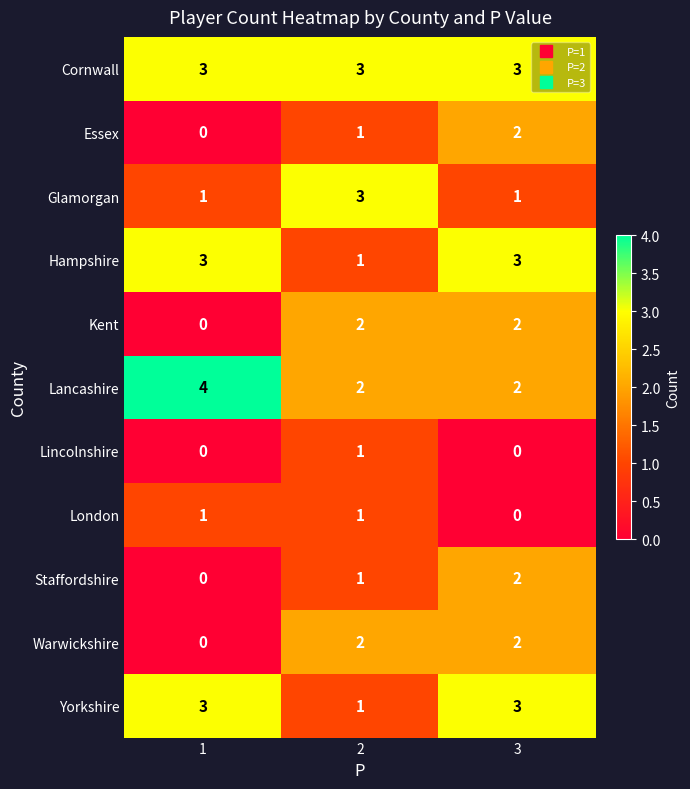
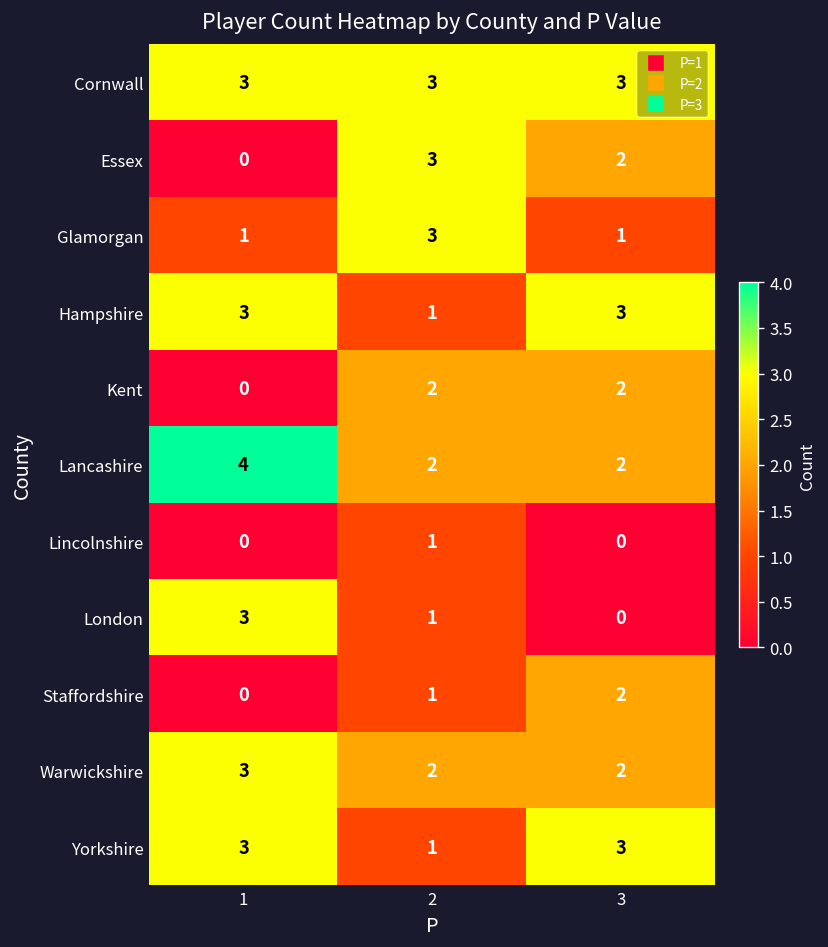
Essex, 2: 1 -> 3
London, 1: 1 -> 3
Warwickshire, 1: 0 -> 3
